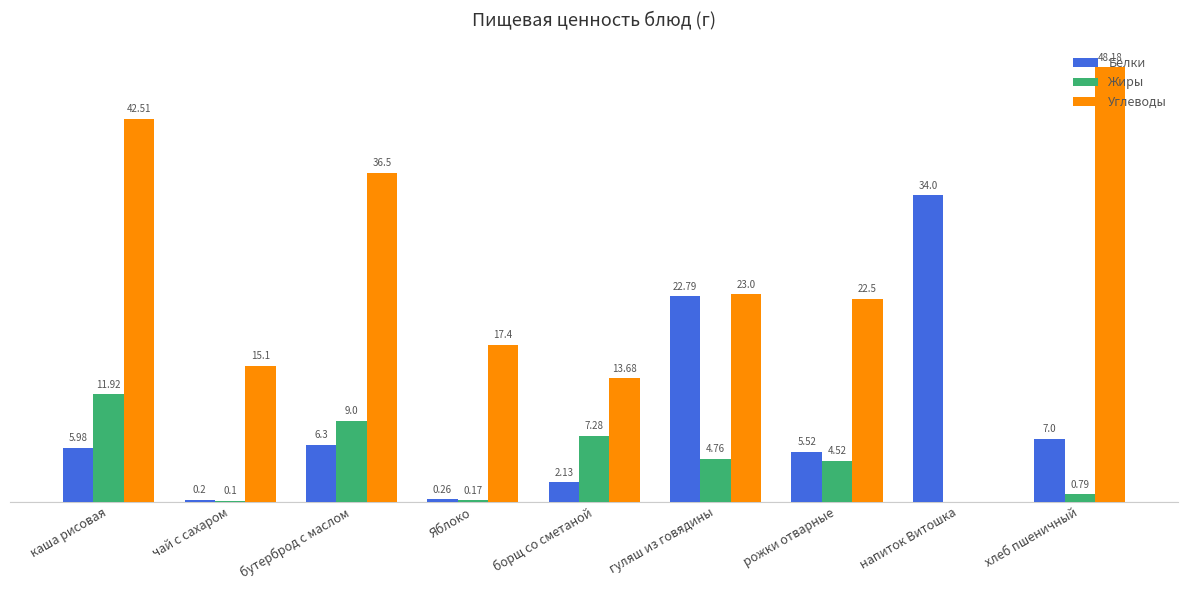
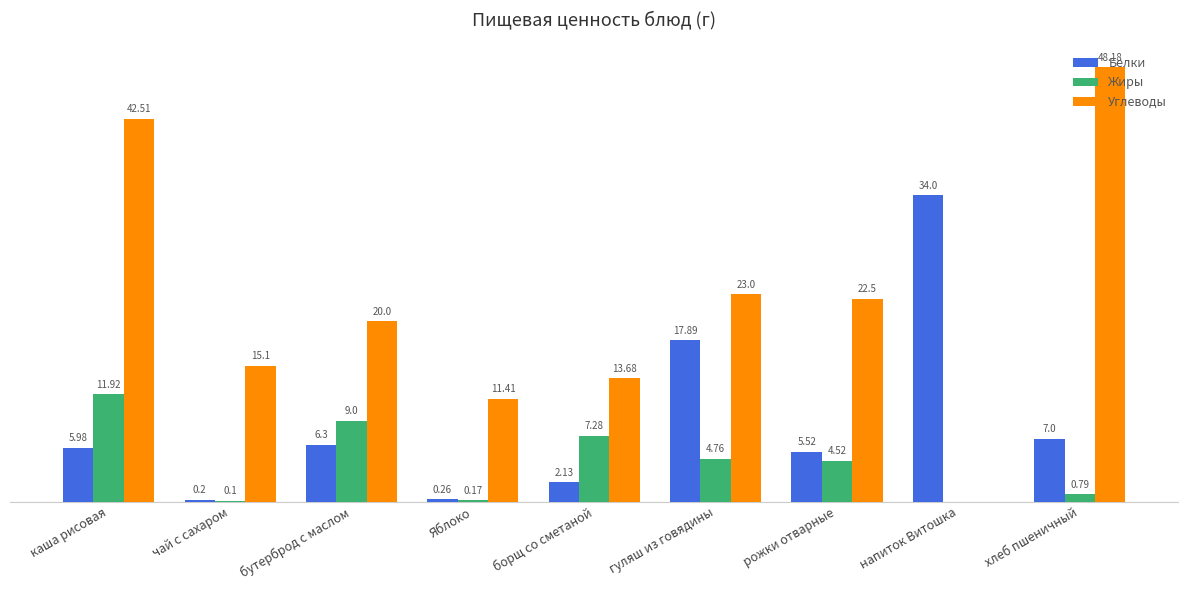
Углеводы, бутерброд с маслом: 36.5 -> 20.0
Углеводы, Яблоко: 17.4 -> 11.41
Белки, гуляш из говядины: 22.79 -> 17.89
